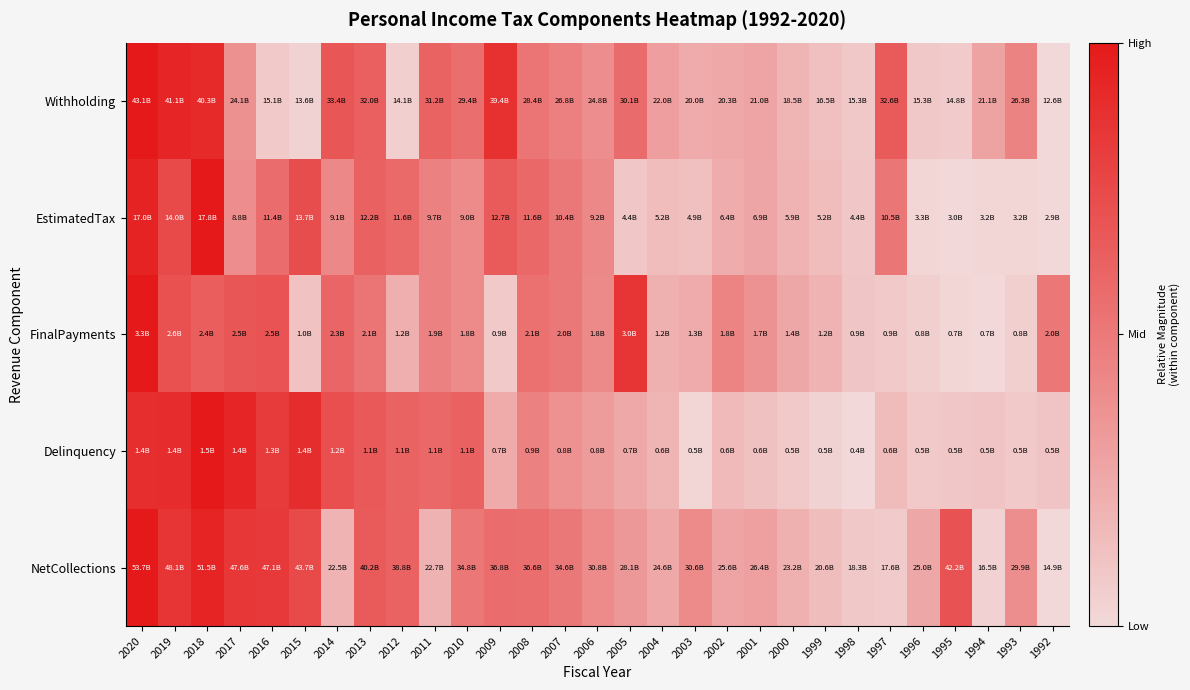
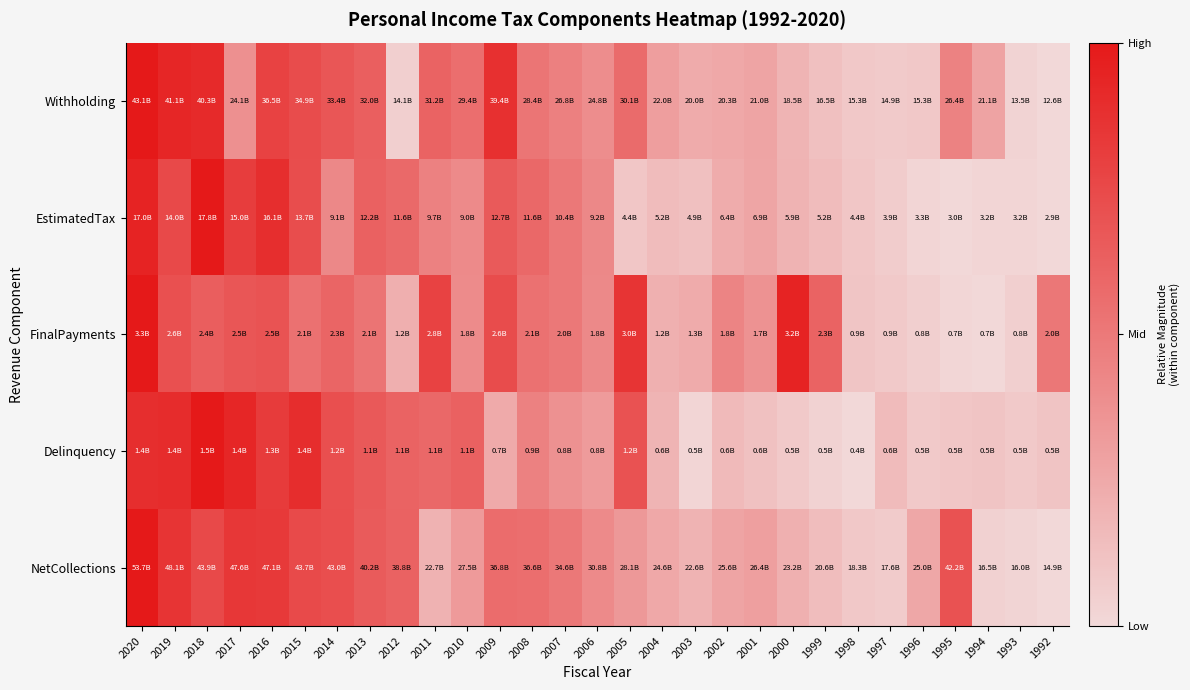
Withholding, 2016: 15.1B -> 36.5B
Withholding, 2015: 13.6B -> 34.9B
Withholding, 1997: 32.6B -> 14.9B
Withholding, 1995: 14.8B -> 26.4B
Withholding, 1993: 26.3B -> 13.5B
EstimatedTax, 2017: 8.8B -> 15.0B
EstimatedTax, 2016: 11.4B -> 16.1B
EstimatedTax, 1997: 10.5B -> 3.9B
FinalPayments, 2015: 1.0B -> 2.1B
FinalPayments, 2011: 1.9B -> 2.8B
FinalPayments, 2009: 0.9B -> 2.6B
FinalPayments, 2000: 1.4B -> 3.2B
FinalPayments, 1999: 1.2B -> 2.3B
Delinquency, 2005: 0.7B -> 1.2B
NetCollections, 2018: 51.5B -> 43.9B
NetCollections, 2014: 22.5B -> 43.0B
NetCollections, 2010: 34.8B -> 27.5B
NetCollections, 2003: 30.6B -> 22.6B
NetCollections, 1993: 29.9B -> 16.0B
